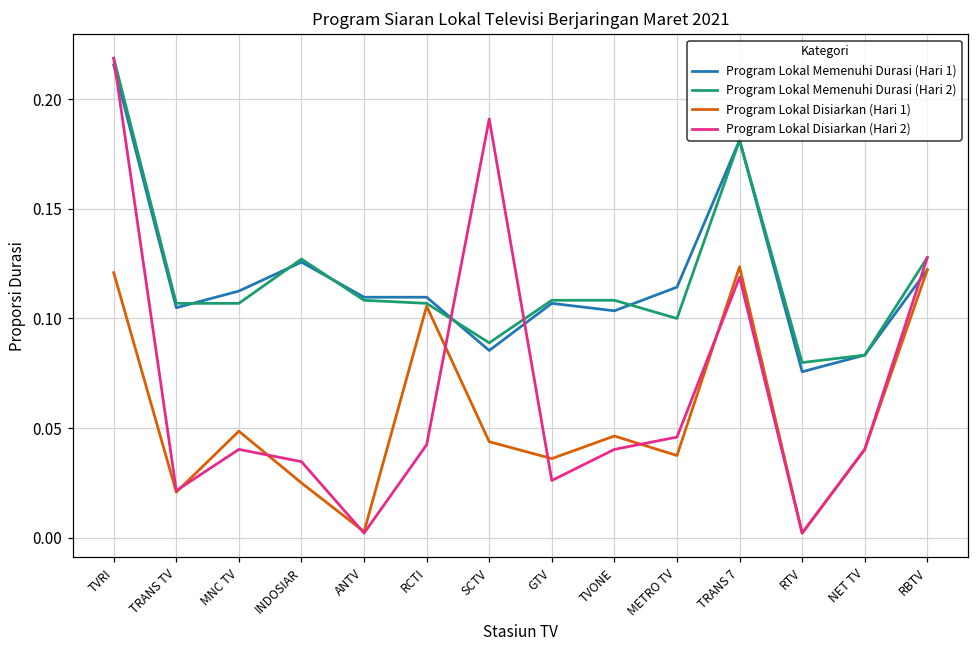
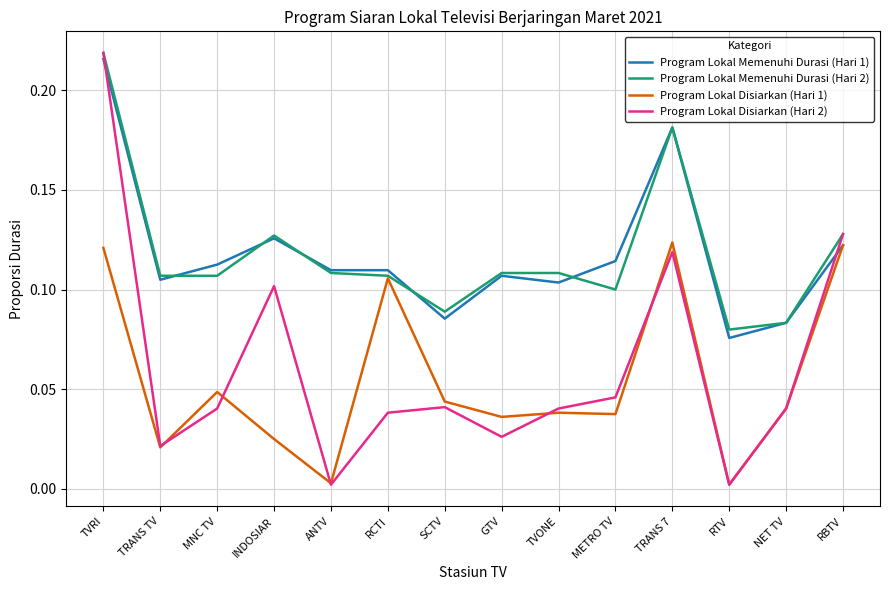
Program Lokal Disiarkan (Hari 2), INDOSIAR: 0.035 -> 0.102
Program Lokal Disiarkan (Hari 2), RCTI: 0.042 -> 0.038
Program Lokal Disiarkan (Hari 2), SCTV: 0.191 -> 0.041
Program Lokal Disiarkan (Hari 1), TVONE: 0.046 -> 0.038
